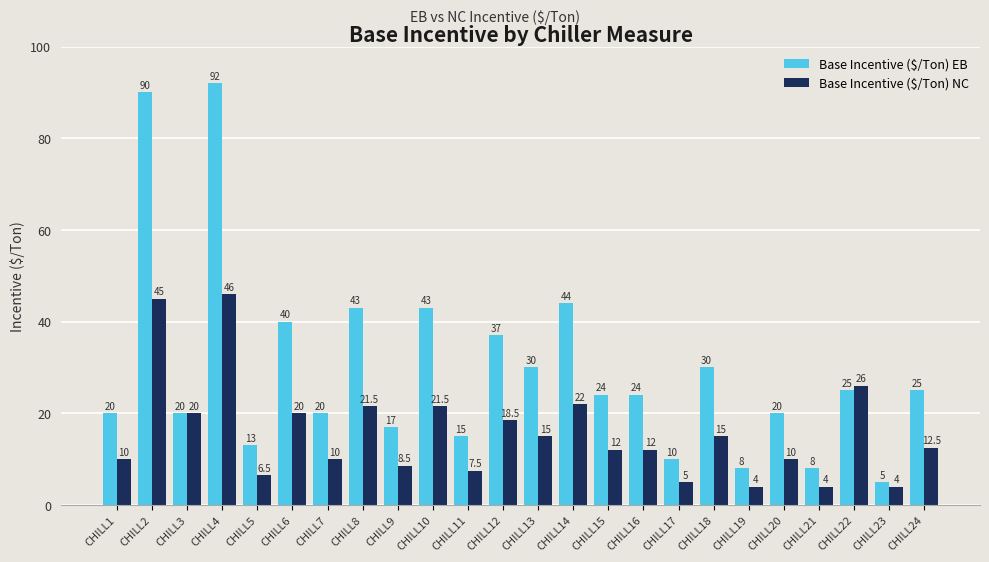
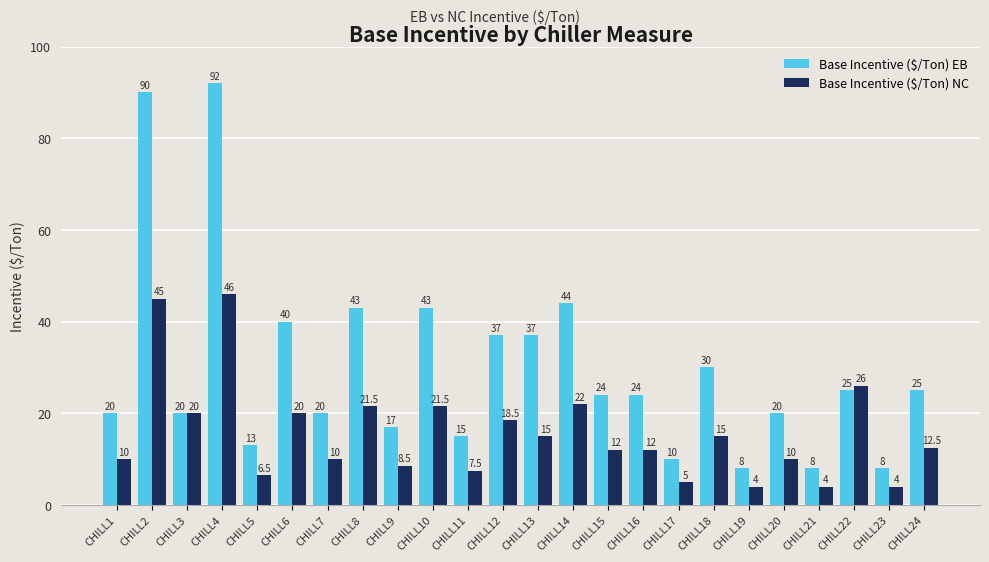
Base Incentive ($/Ton) EB, CHILL13: 30 -> 37
Base Incentive ($/Ton) EB, CHILL23: 5 -> 8
